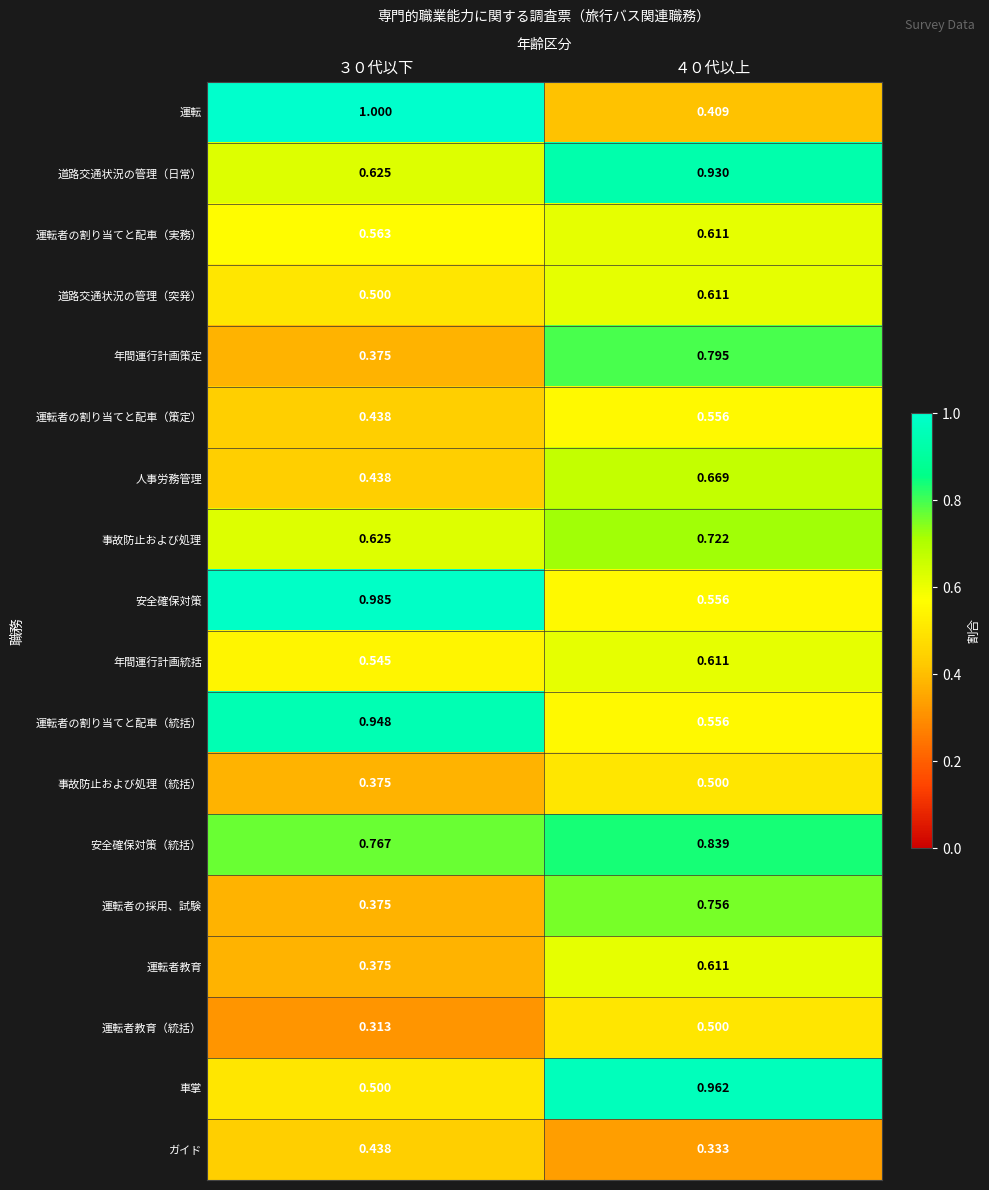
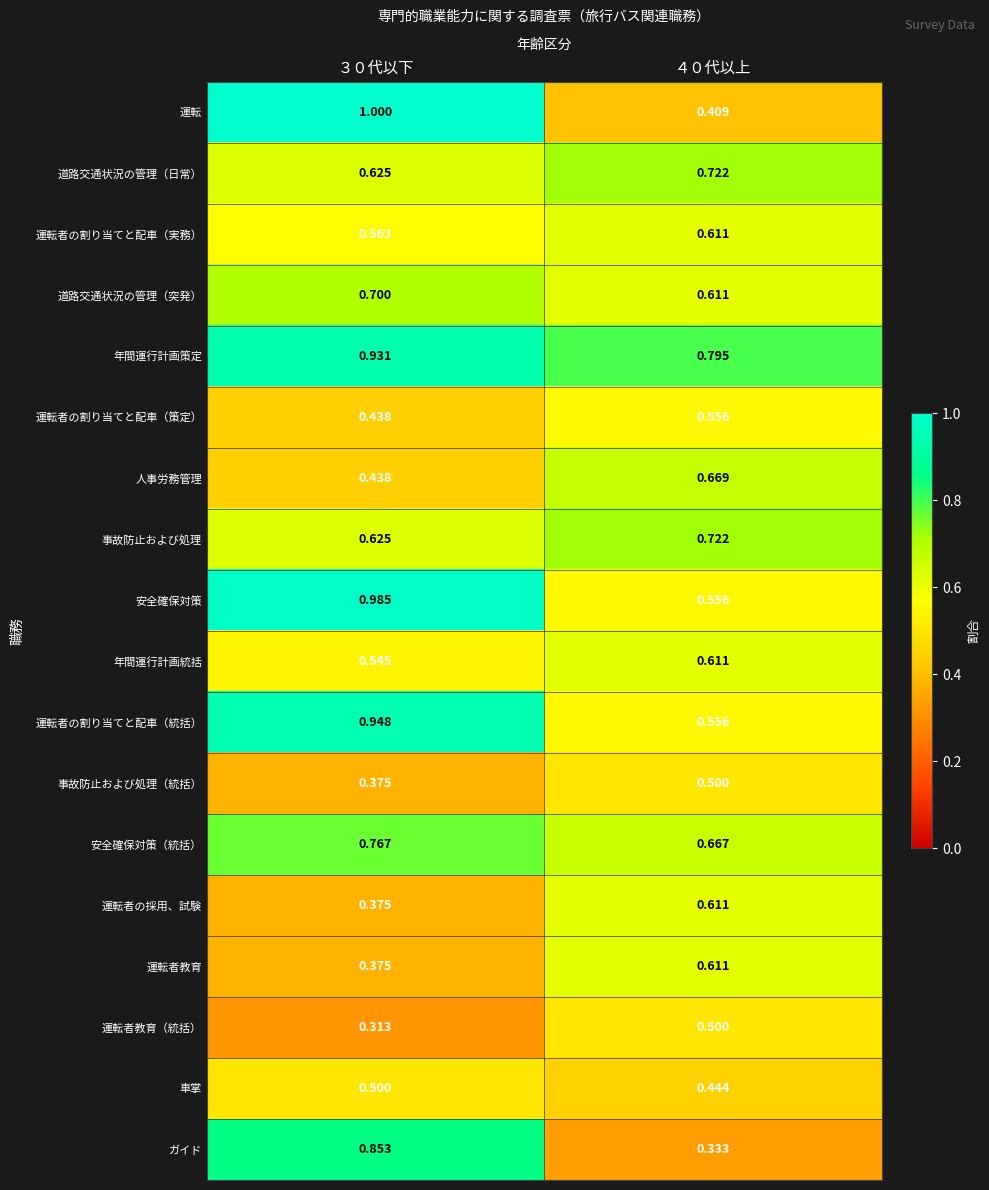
道路交通状況の管理（日常）, ４０代以上: 0.930 -> 0.722
道路交通状況の管理（突発）, ３０代以下: 0.500 -> 0.700
年間運行計画策定, ３０代以下: 0.375 -> 0.931
安全確保対策（統括）, ４０代以上: 0.839 -> 0.667
運転者の採用、試験, ４０代以上: 0.756 -> 0.611
車掌, ４０代以上: 0.962 -> 0.444
ガイド, ３０代以下: 0.438 -> 0.853
